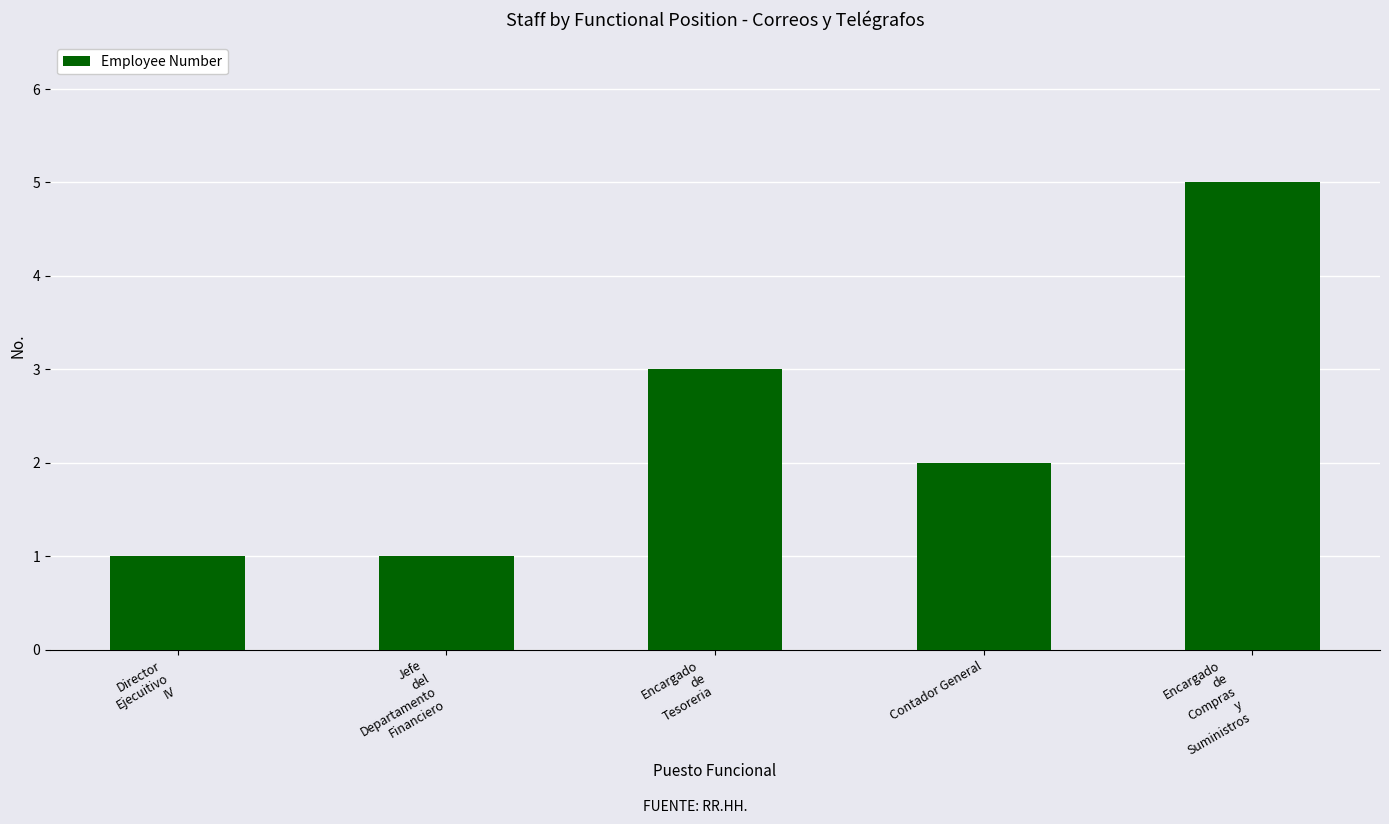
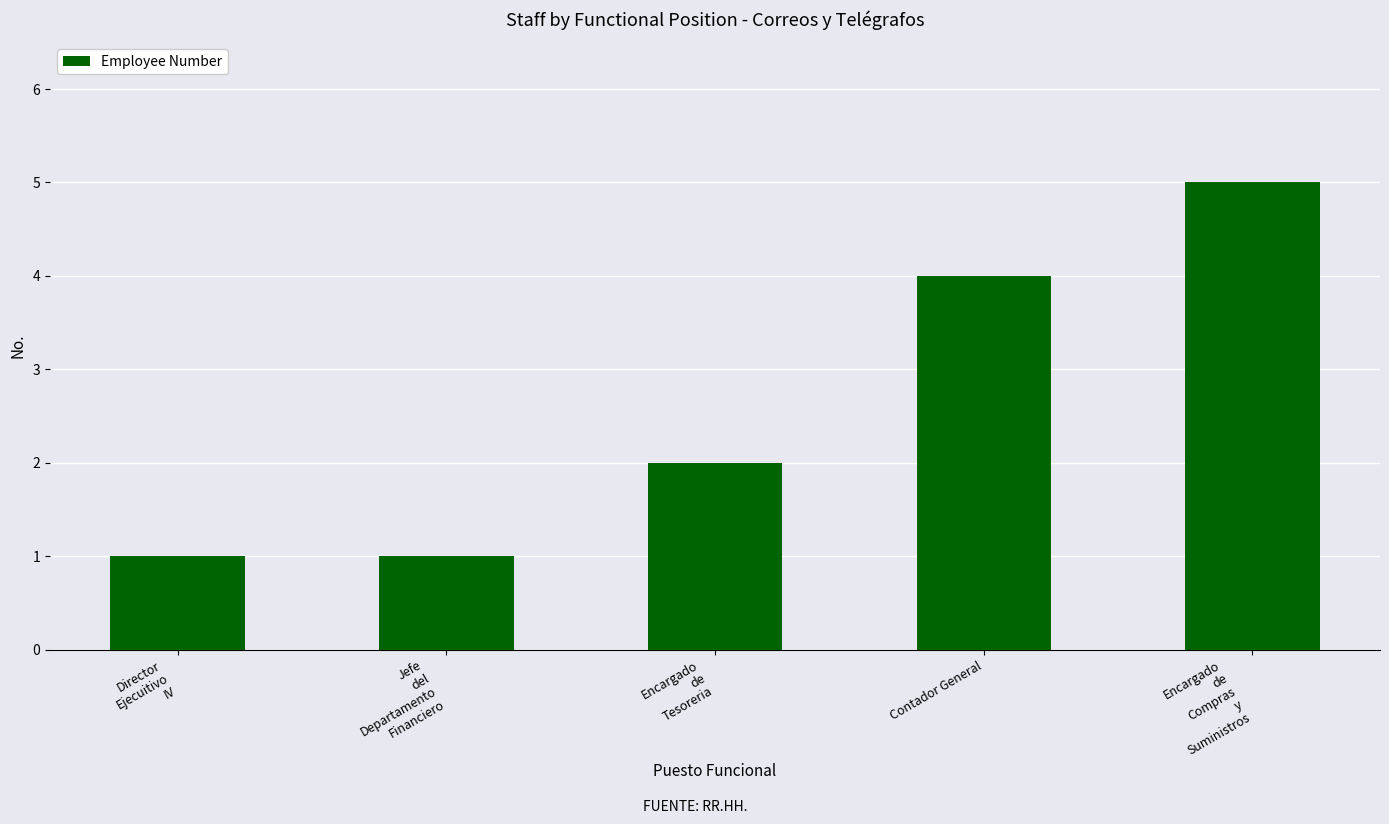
Encargado de Tesoreria: 3 -> 2
Contador General: 2 -> 4
